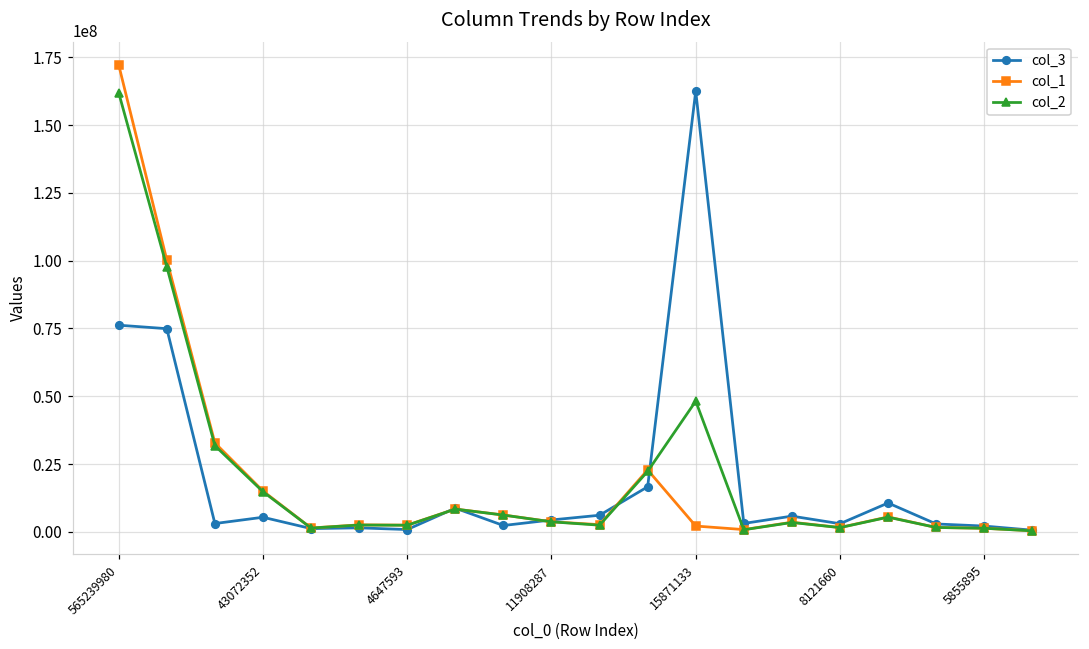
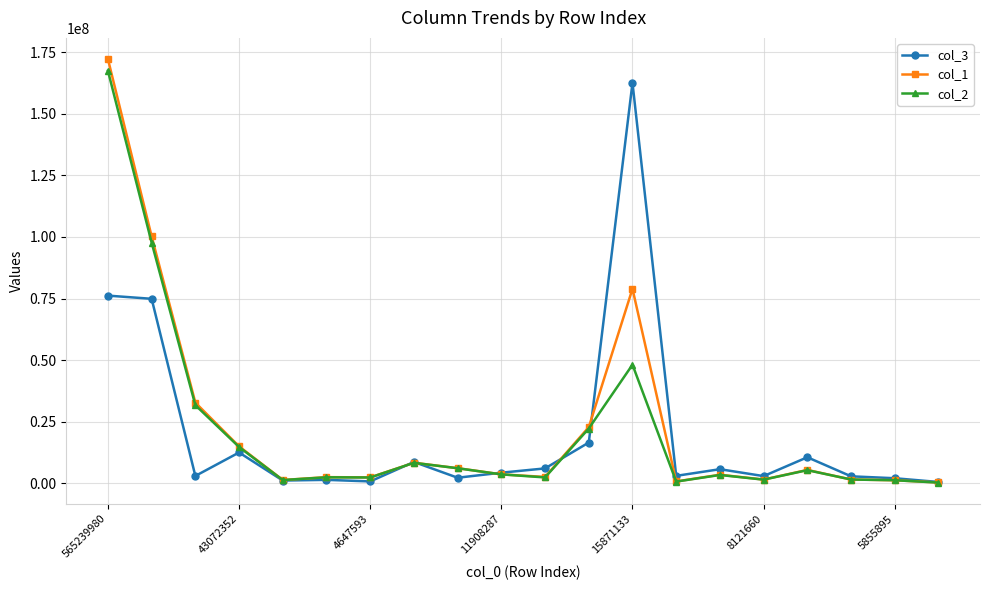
col_2, 565239980: 162000000 -> 167000000
col_3, 43072352: 5000000 -> 13000000
col_1, 15871133: 2000000 -> 79000000
